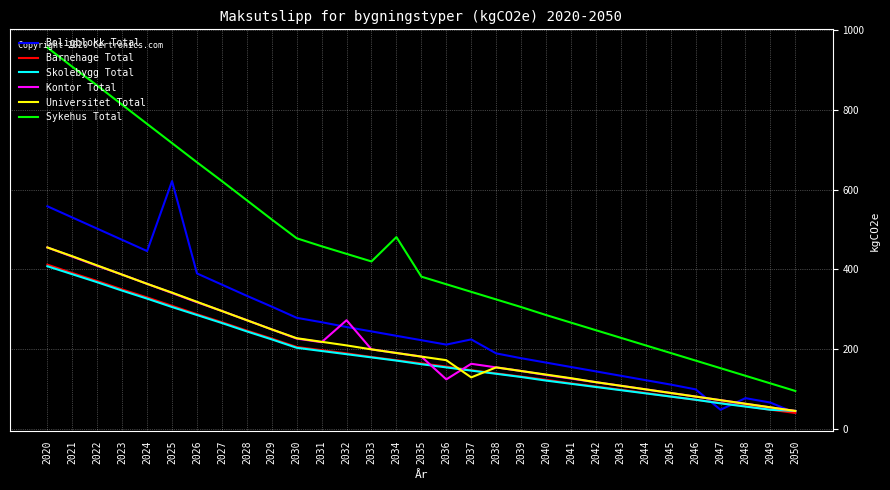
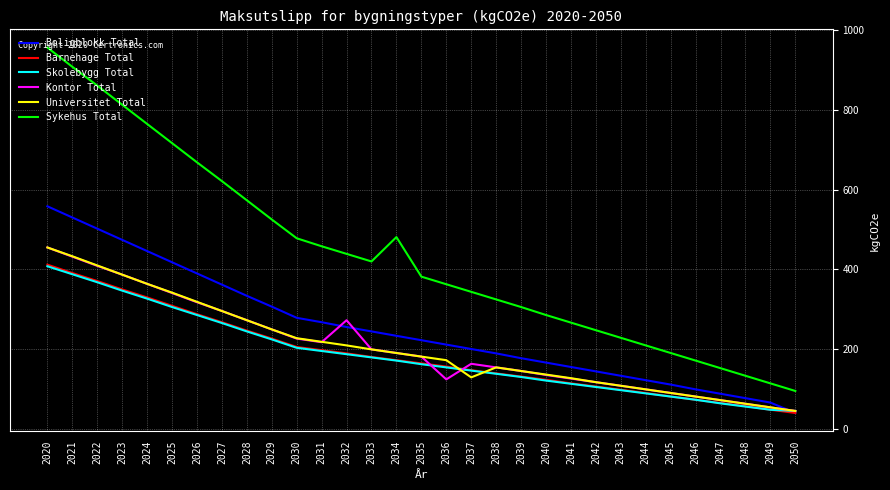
Boligblokk Total, 2025: 620 -> 420
Boligblokk Total, 2037: 230 -> 200
Boligblokk Total, 2047: 50 -> 90
